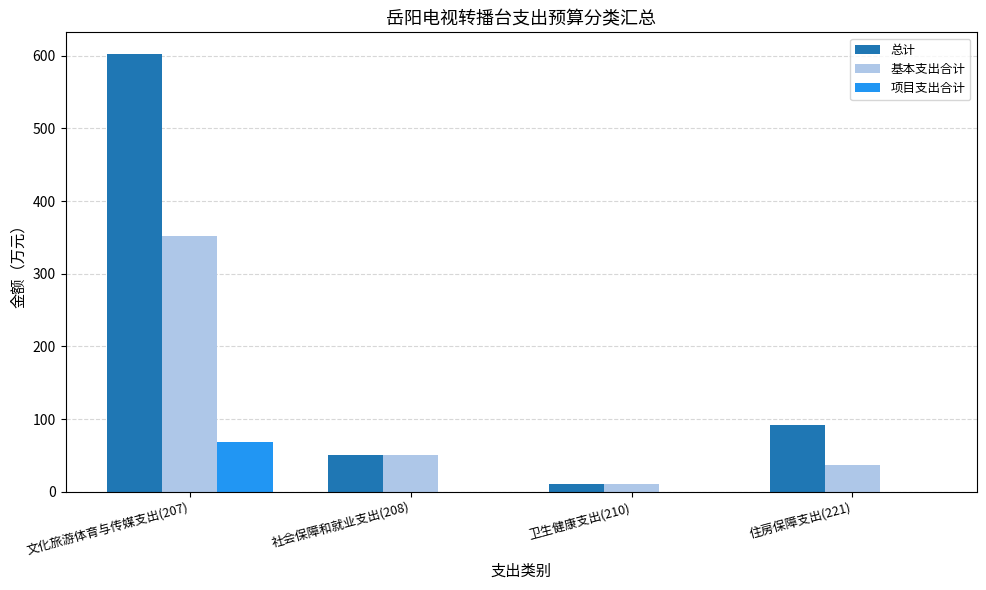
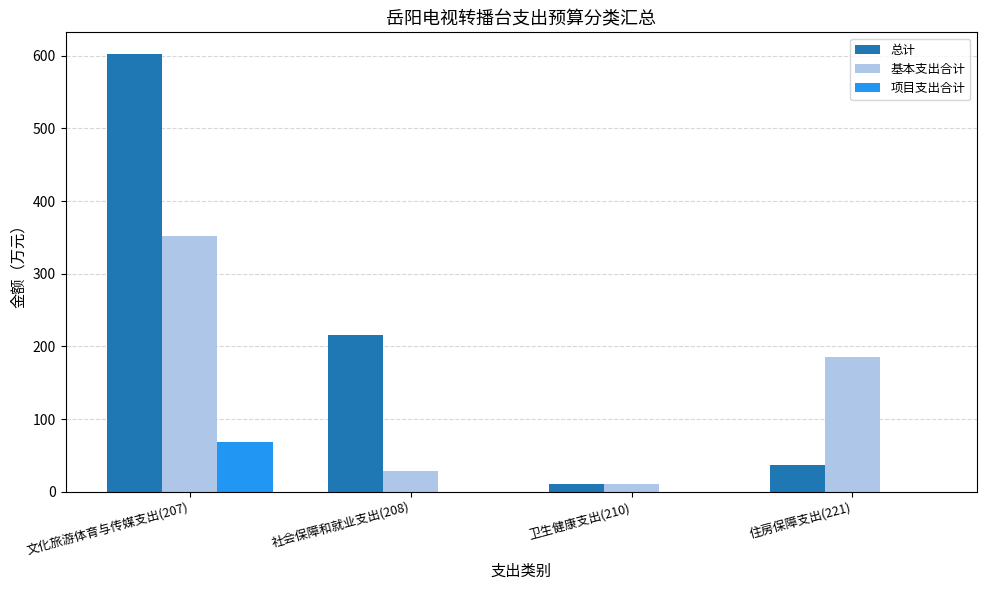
总计, 社会保障和就业支出(208): 50 -> 220
基本支出合计, 社会保障和就业支出(208): 50 -> 30
总计, 住房保障支出(221): 90 -> 40
基本支出合计, 住房保障支出(221): 40 -> 180
